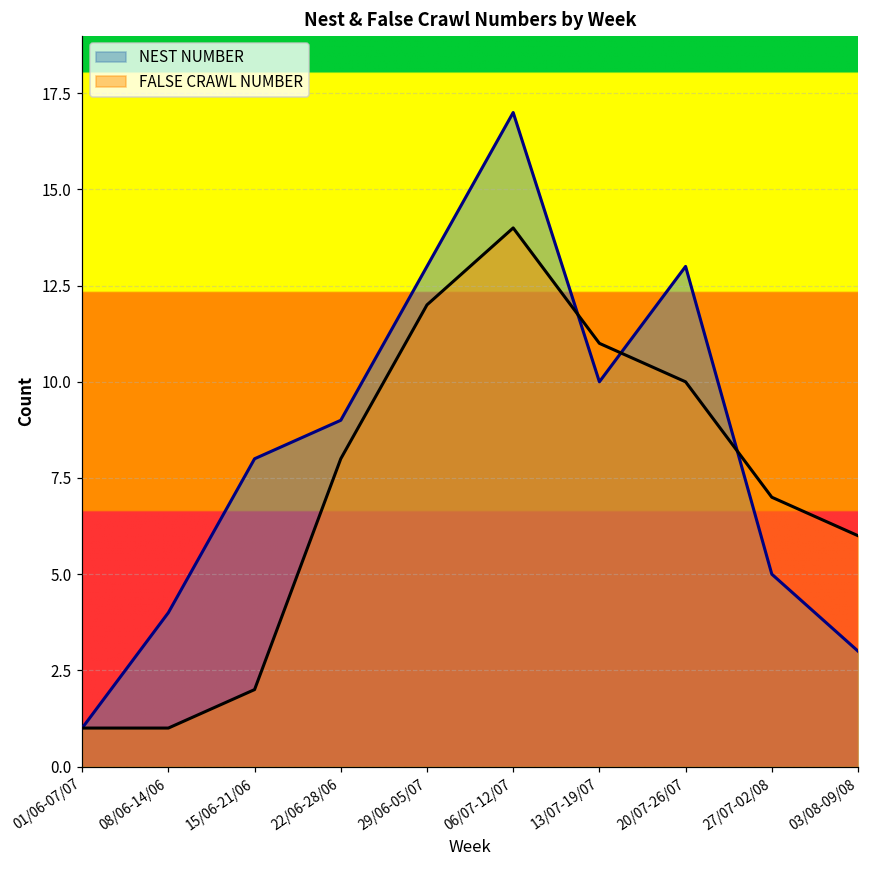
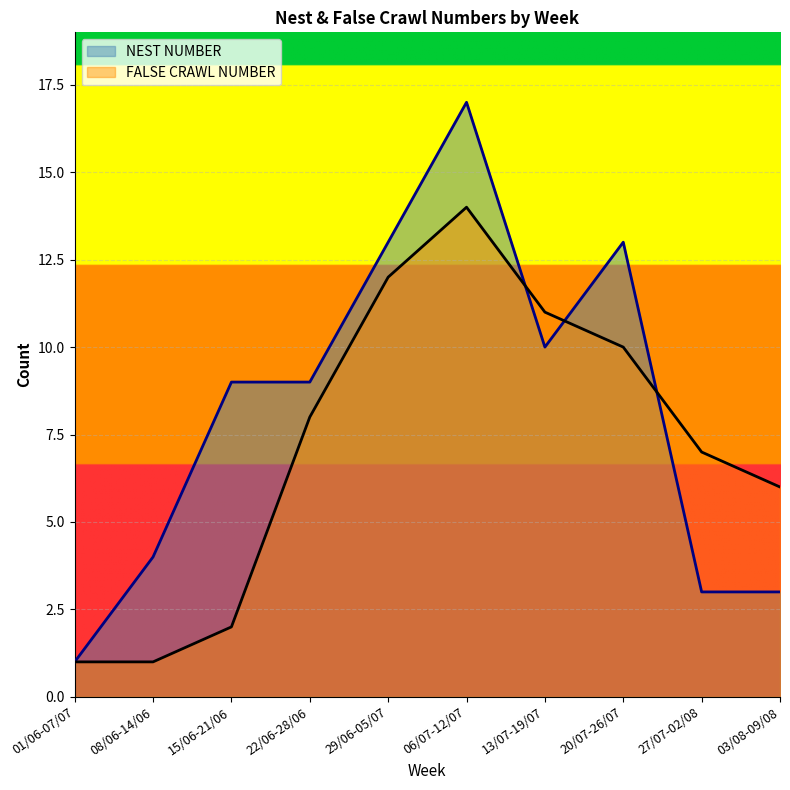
NEST NUMBER, 15/06-21/06: 8 -> 9
NEST NUMBER, 27/07-02/08: 5 -> 3
